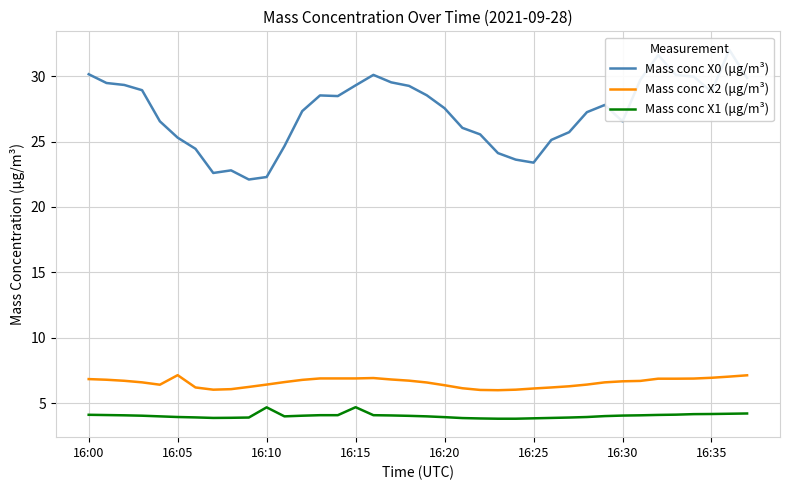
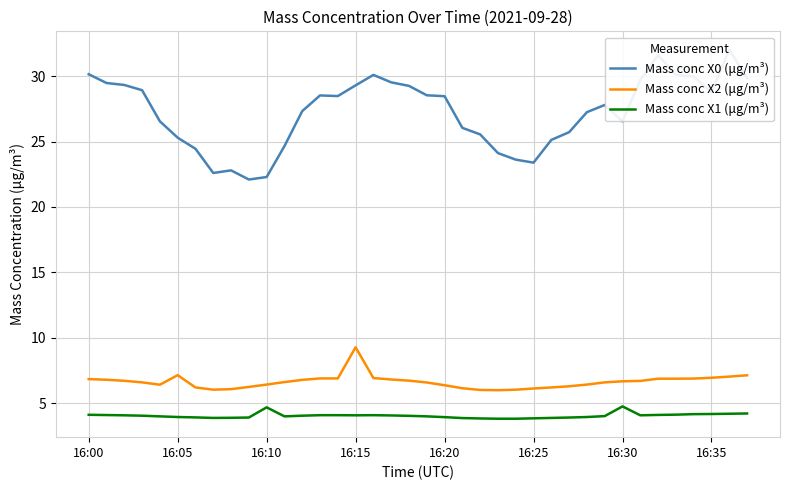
Mass conc X2 (μg/m³), 16:15: 6.9 -> 9.3
Mass conc X1 (μg/m³), 16:15: 4.7 -> 4.1
Mass conc X0 (μg/m³), 16:20: 27.6 -> 28.5
Mass conc X1 (μg/m³), 16:30: 4.1 -> 4.8
